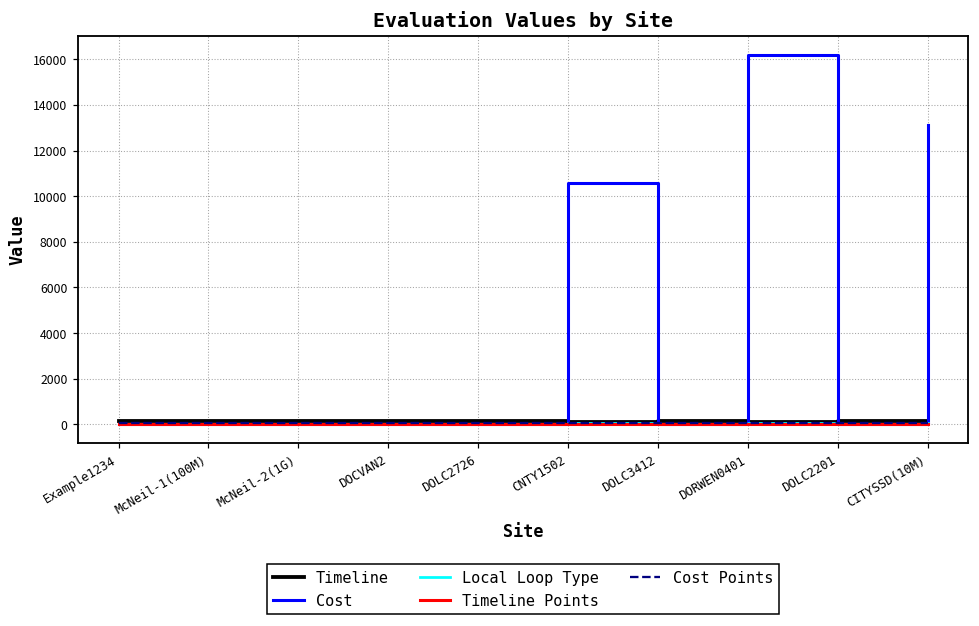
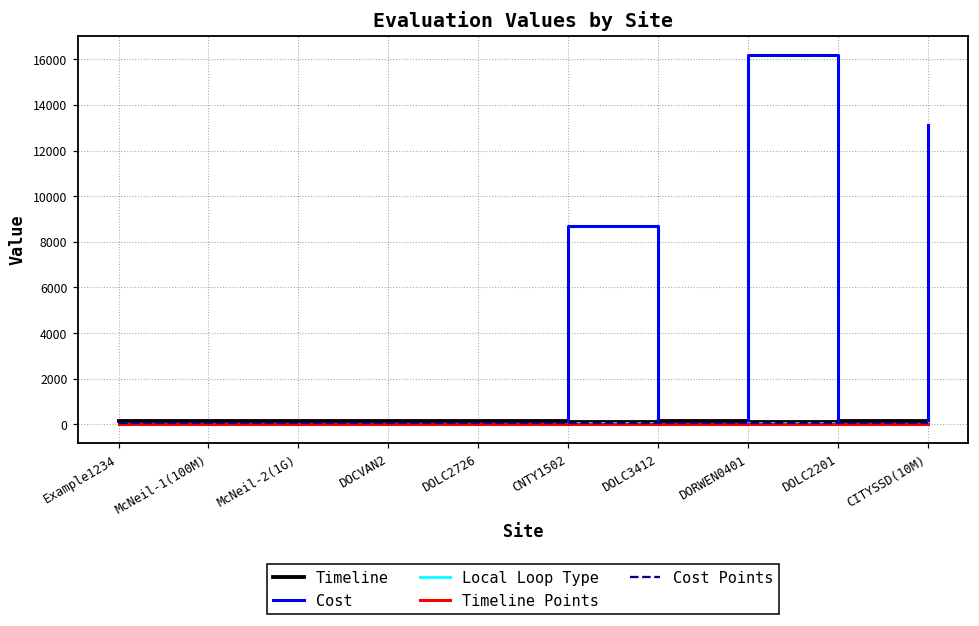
Cost, CNTY1502: 10600 -> 8700
